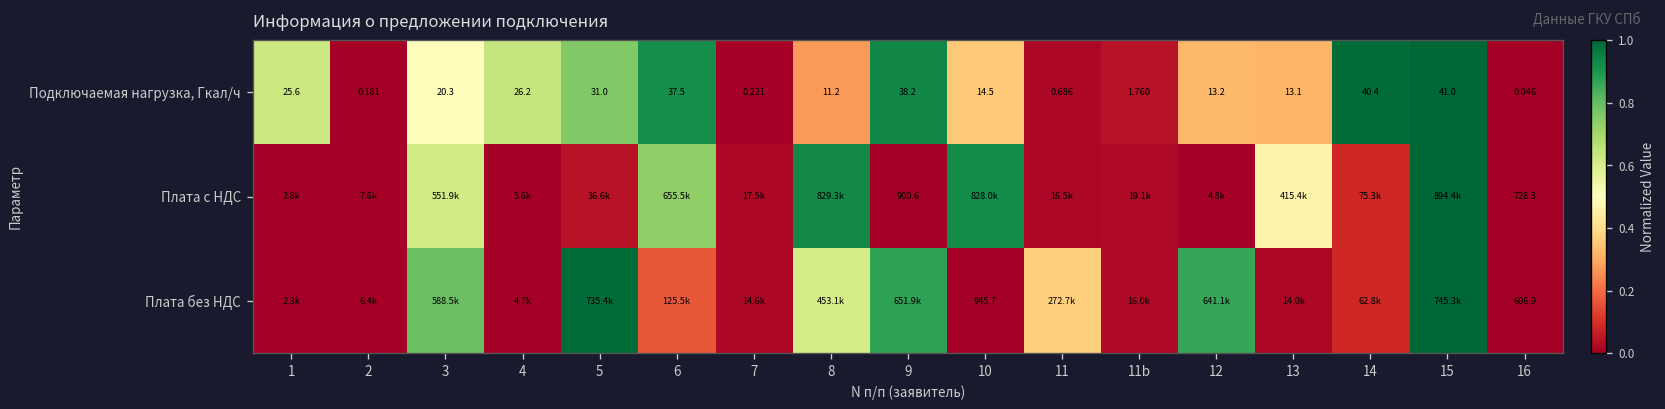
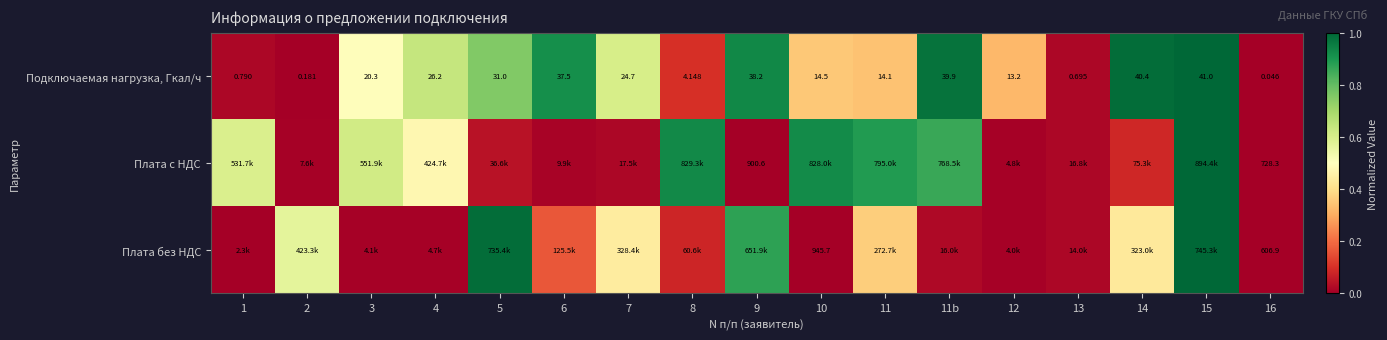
Подключаемая нагрузка, Гкал/ч, 1: 25.6 -> 0.790
Подключаемая нагрузка, Гкал/ч, 7: 0.221 -> 24.7
Подключаемая нагрузка, Гкал/ч, 8: 11.2 -> 4.148
Подключаемая нагрузка, Гкал/ч, 11: 0.686 -> 14.1
Подключаемая нагрузка, Гкал/ч, 11b: 1.760 -> 39.9
Подключаемая нагрузка, Гкал/ч, 13: 13.1 -> 0.695
Плата с НДС, 1: 2.8k -> 531.7k
Плата с НДС, 4: 5.6k -> 424.7k
Плата с НДС, 6: 655.5k -> 9.9k
Плата с НДС, 11: 16.5k -> 795.0k
Плата с НДС, 11b: 19.1k -> 768.5k
Плата с НДС, 13: 415.4k -> 16.8k
Плата без НДС, 2: 6.4k -> 423.3k
Плата без НДС, 3: 588.5k -> 4.1k
Плата без НДС, 7: 14.6k -> 328.4k
Плата без НДС, 8: 453.1k -> 60.6k
Плата без НДС, 12: 641.1k -> 4.0k
Плата без НДС, 14: 62.8k -> 323.0k
